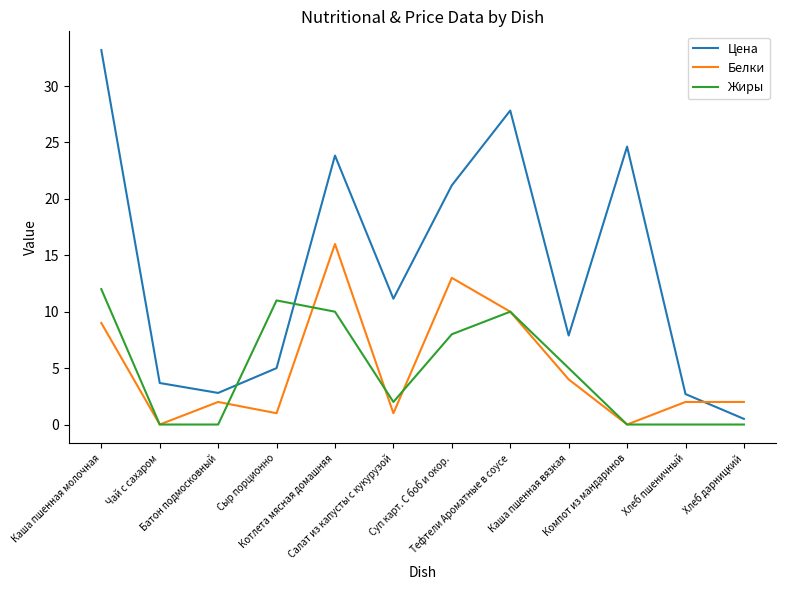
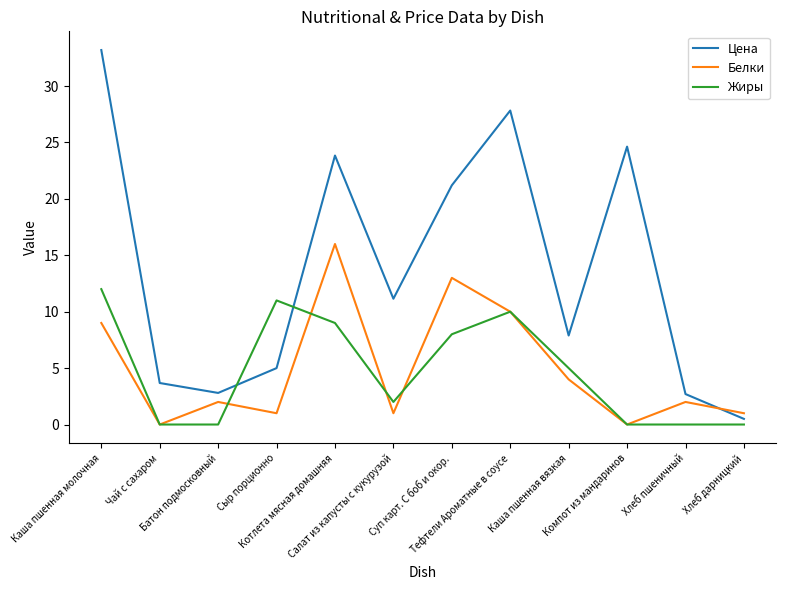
Жиры, Котлета мясная домашняя: 10 -> 9
Белки, Хлеб дарницкий: 2 -> 1
